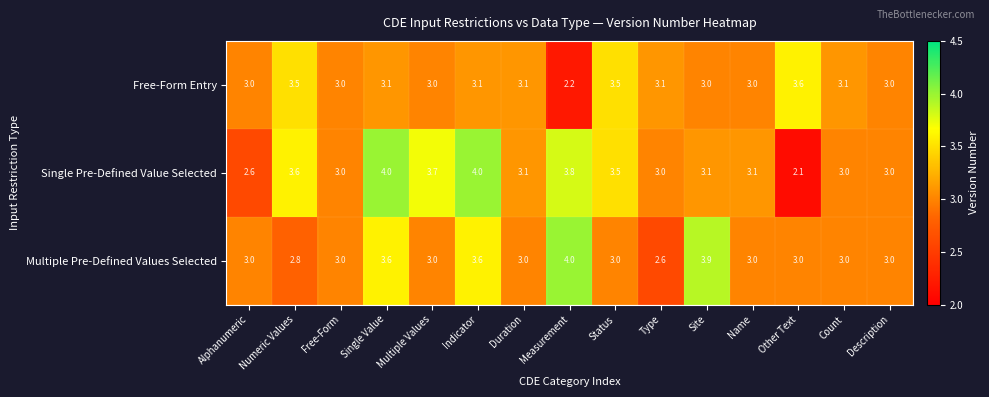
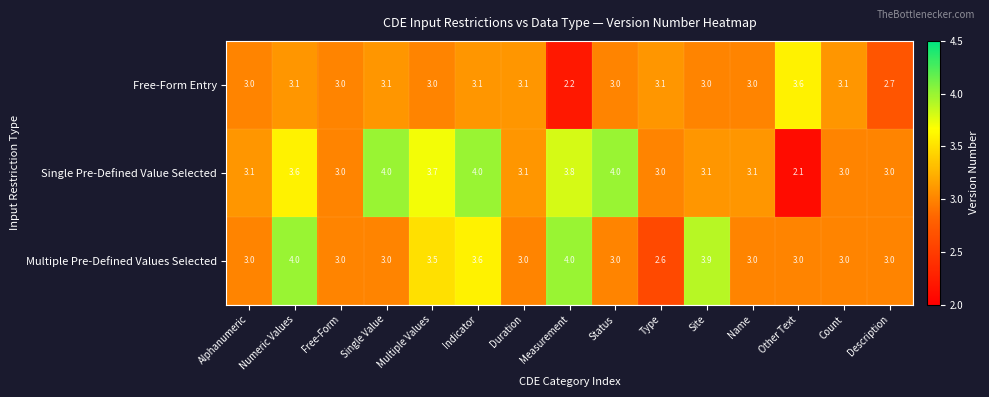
Free-Form Entry, Numeric Values: 3.5 -> 3.1
Free-Form Entry, Status: 3.5 -> 3.0
Free-Form Entry, Description: 3.0 -> 2.7
Single Pre-Defined Value Selected, Alphanumeric: 2.6 -> 3.1
Single Pre-Defined Value Selected, Status: 3.5 -> 4.0
Multiple Pre-Defined Values Selected, Numeric Values: 2.8 -> 4.0
Multiple Pre-Defined Values Selected, Single Value: 3.6 -> 3.0
Multiple Pre-Defined Values Selected, Multiple Values: 3.0 -> 3.5
